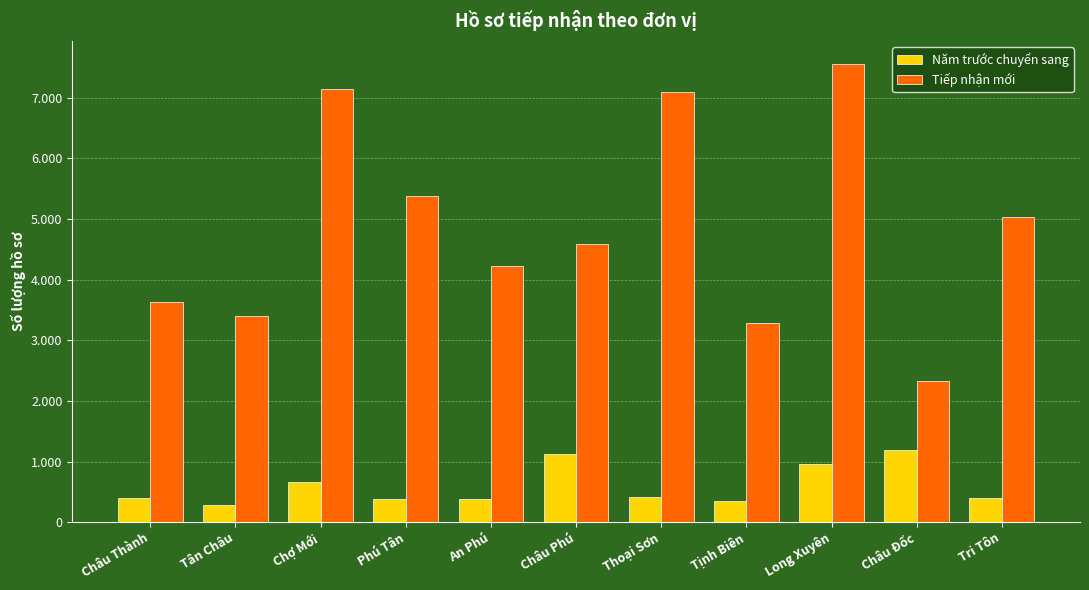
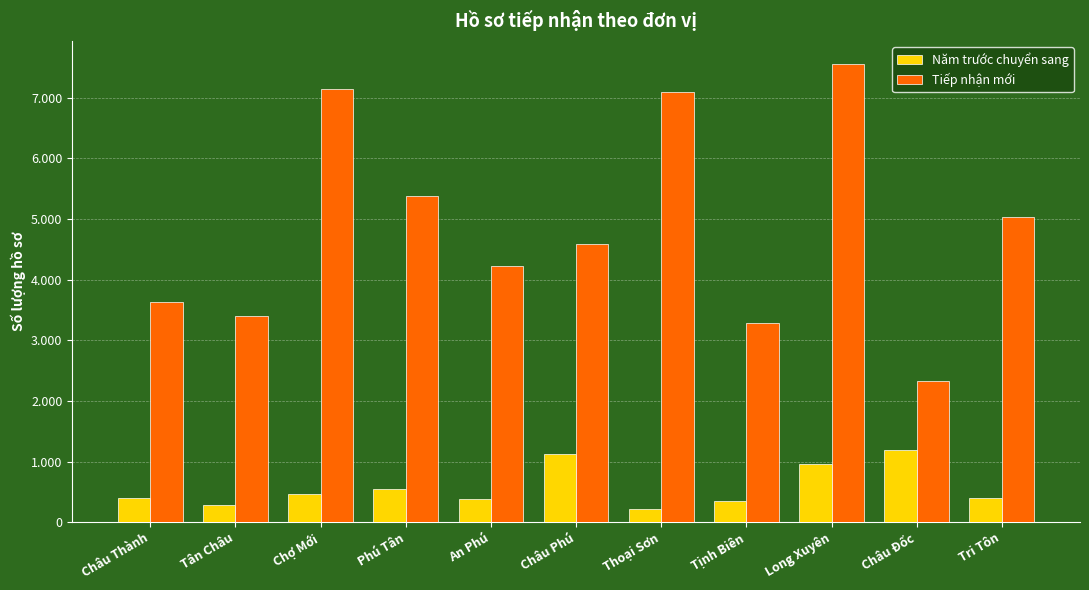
Năm trước chuyển sang, Chợ Mới: 0.7 -> 0.5
Năm trước chuyển sang, Phú Tân: 0.4 -> 0.5
Năm trước chuyển sang, Thoại Sơn: 0.4 -> 0.2
